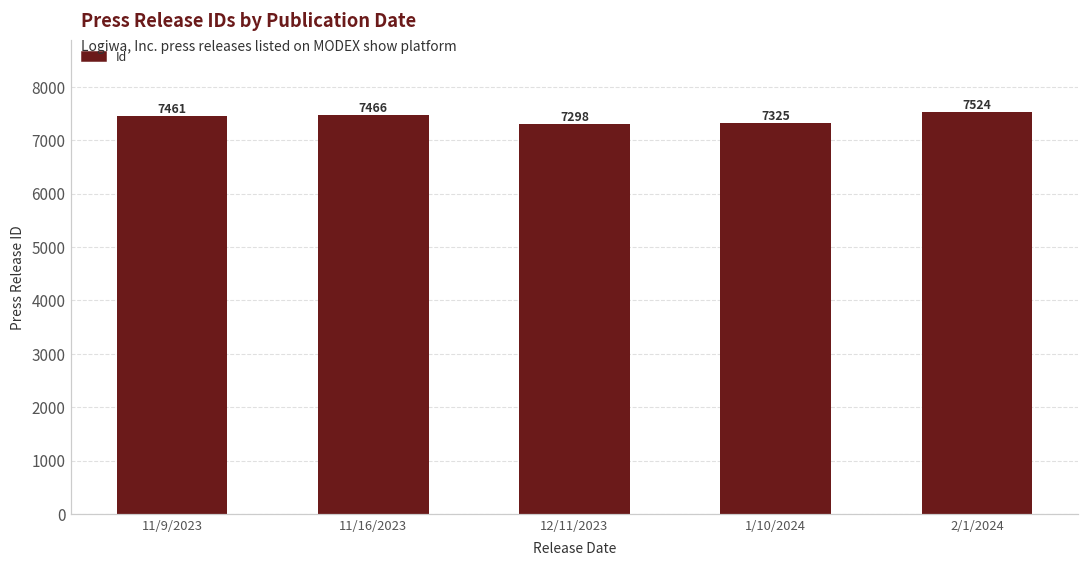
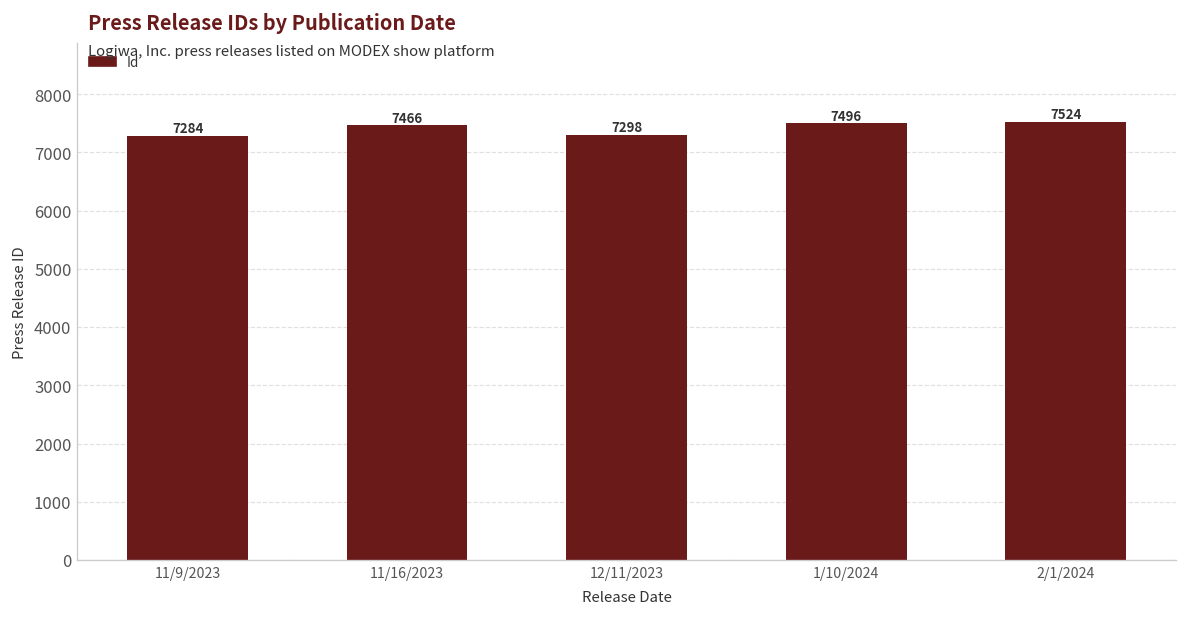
11/9/2023: 7461 -> 7284
1/10/2024: 7325 -> 7496
